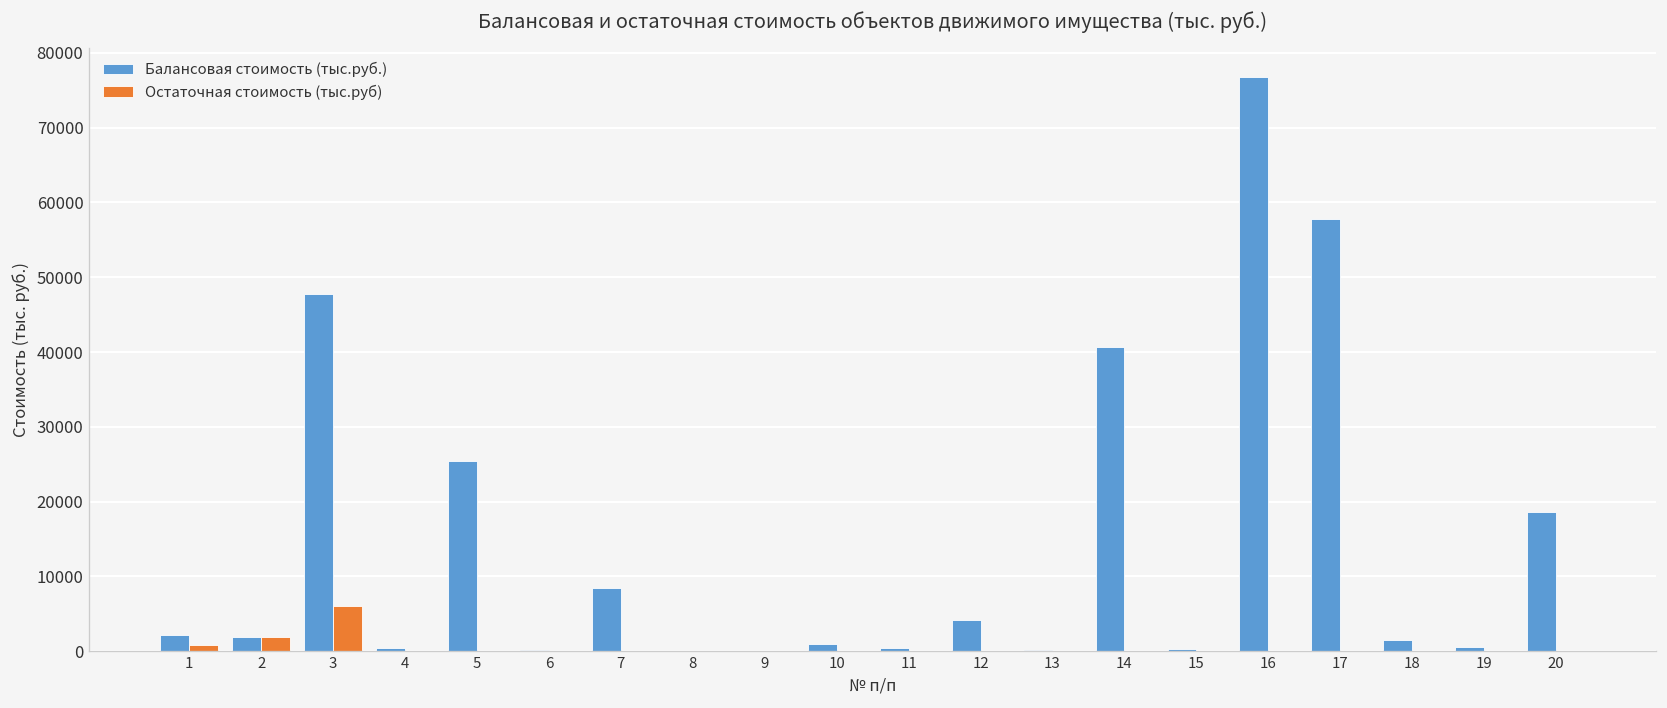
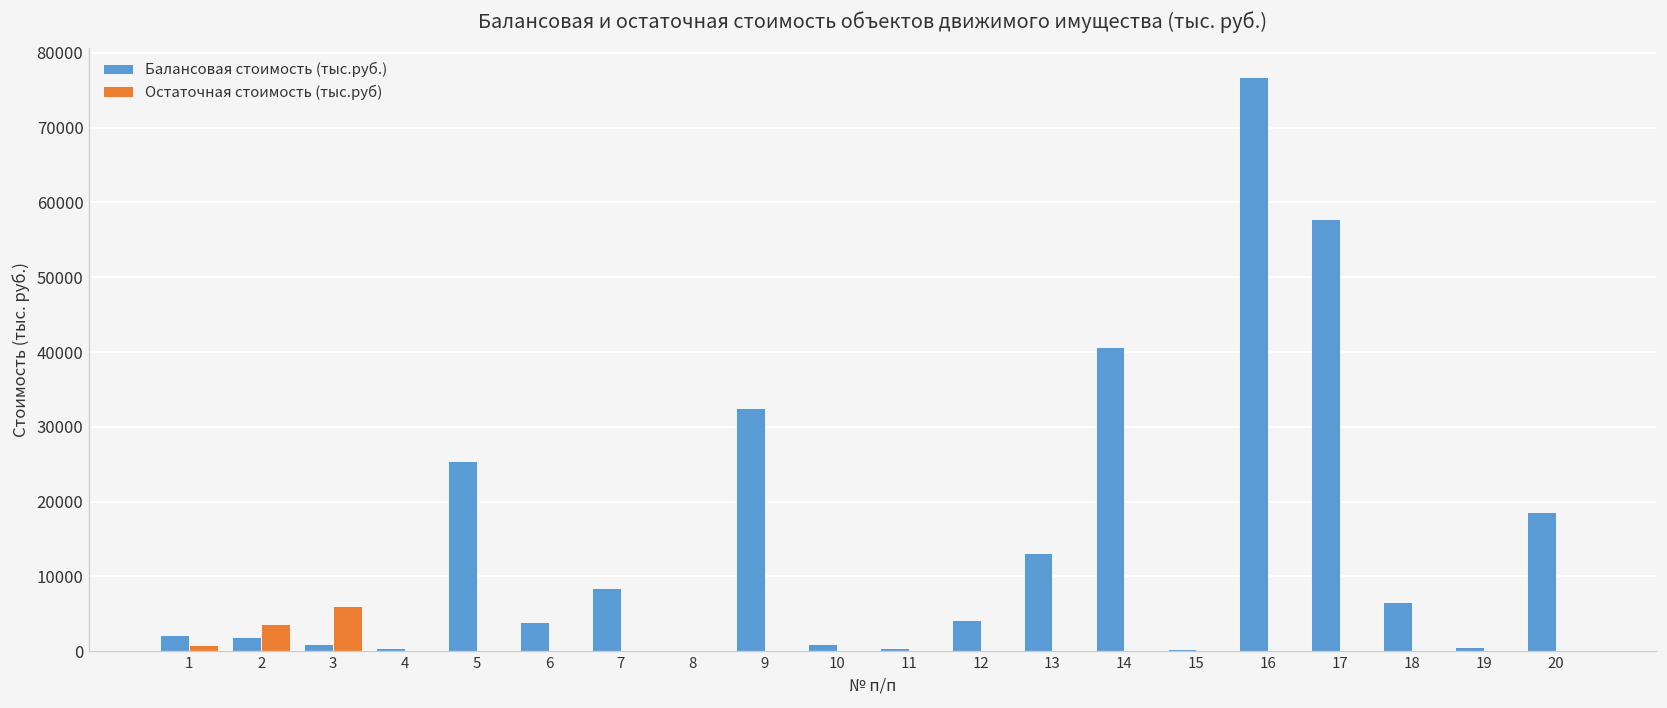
Остаточная стоимость (тыс.руб), 2: 2000 -> 4000
Балансовая стоимость (тыс.руб.), 3: 48000 -> 1000
Балансовая стоимость (тыс.руб.), 6: 0 -> 4000
Балансовая стоимость (тыс.руб.), 9: 0 -> 32000
Балансовая стоимость (тыс.руб.), 13: 0 -> 13000
Балансовая стоимость (тыс.руб.), 18: 1000 -> 7000
